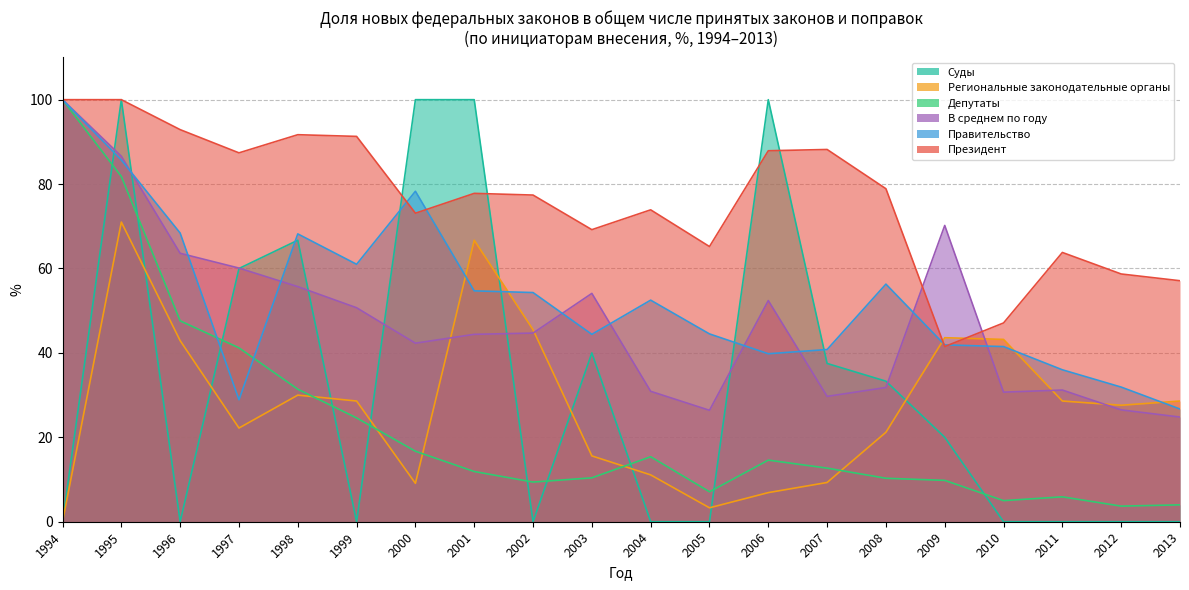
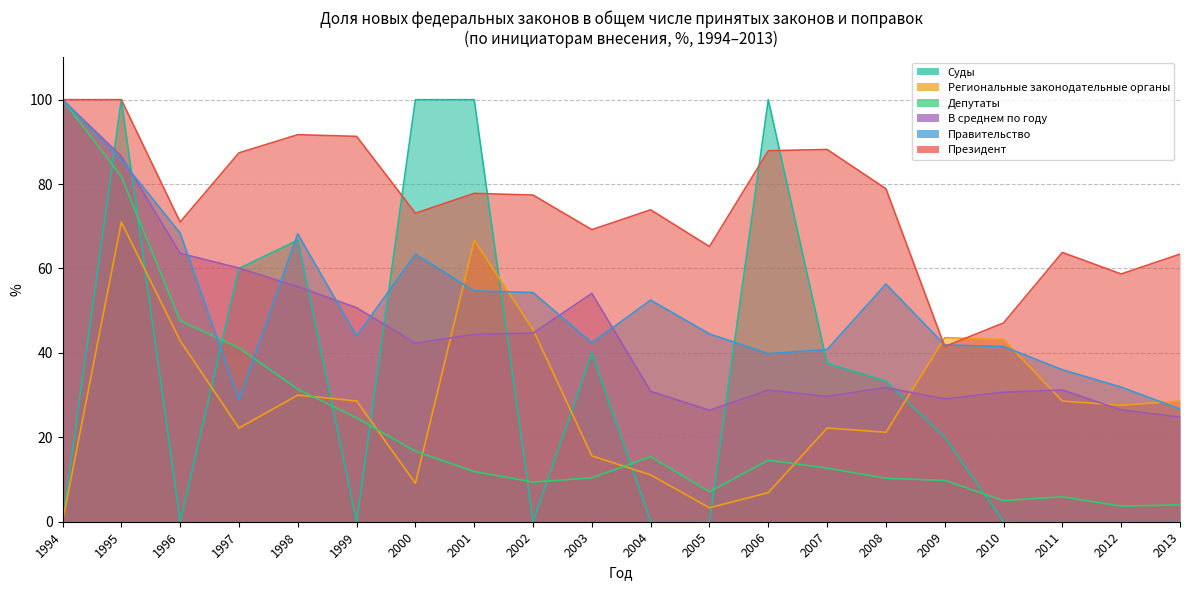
Президент, 1996: 93 -> 71
Правительство, 1999: 61 -> 44
Правительство, 2000: 78 -> 63
Правительство, 2003: 44 -> 42
В среднем по году, 2006: 52 -> 31
Региональные законодательные органы, 2007: 9 -> 22
В среднем по году, 2009: 70 -> 29
Президент, 2013: 57 -> 63
